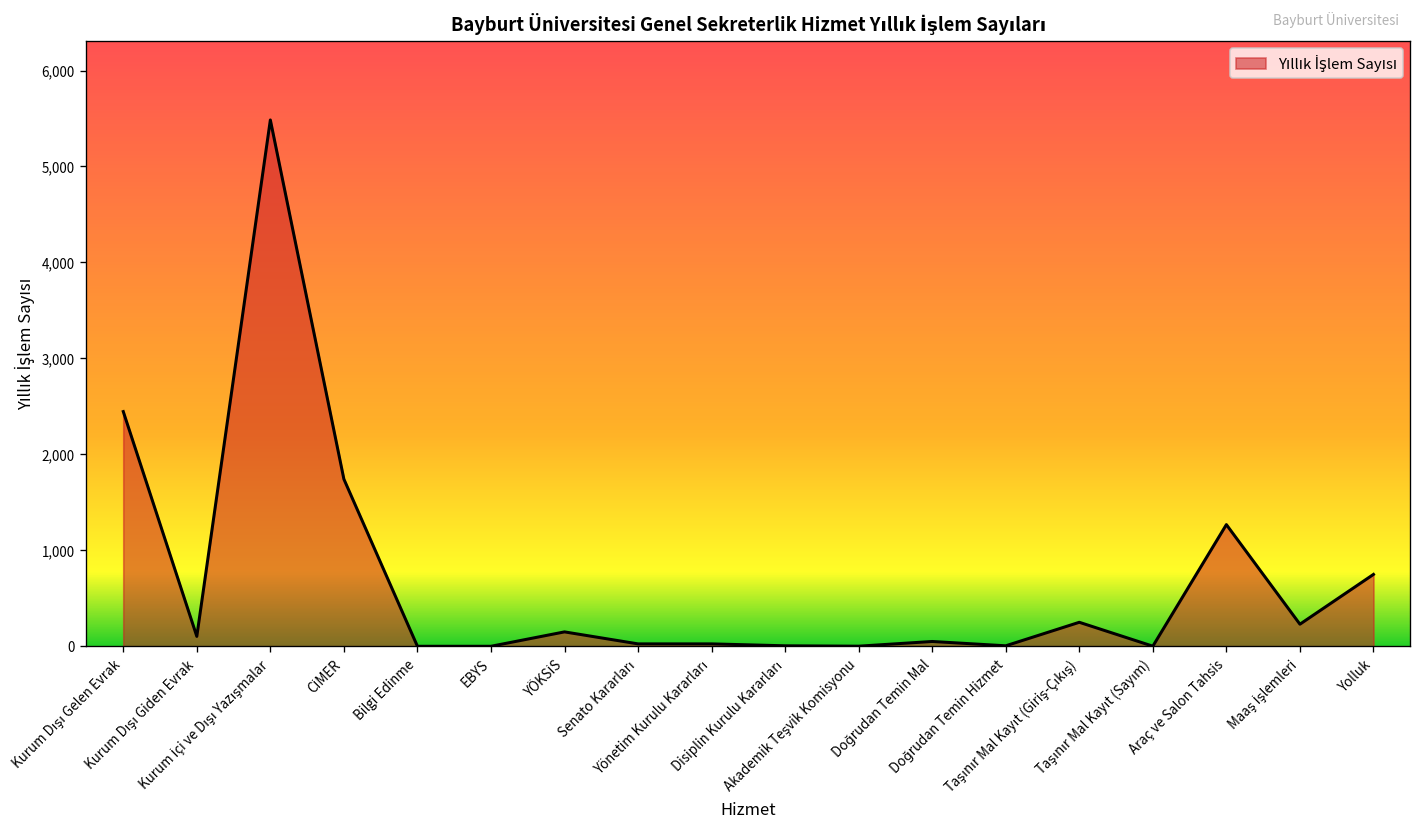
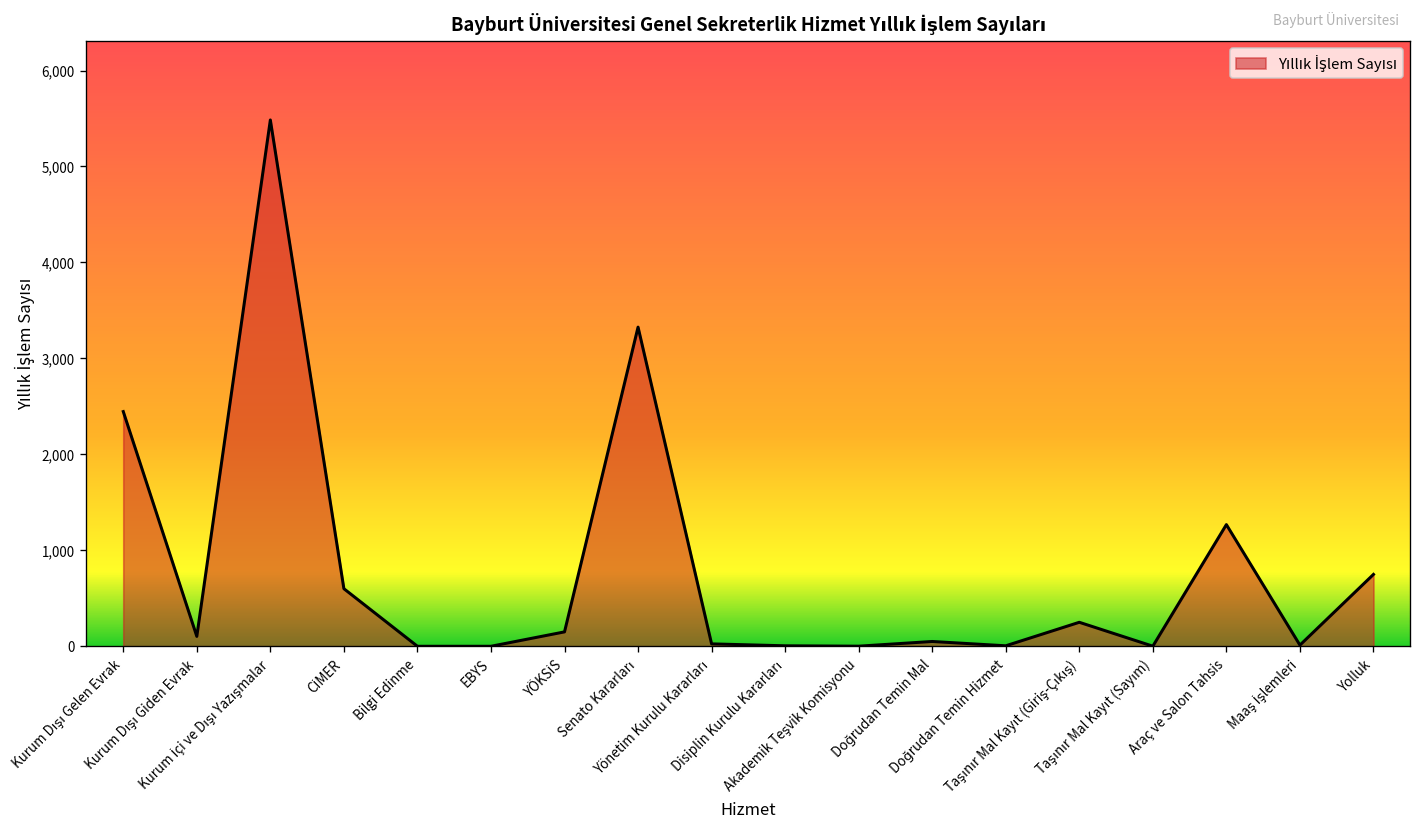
CİMER: 1,700 -> 600
Senato Kararları: 0 -> 3,300
Maaş İşlemleri: 200 -> 0
